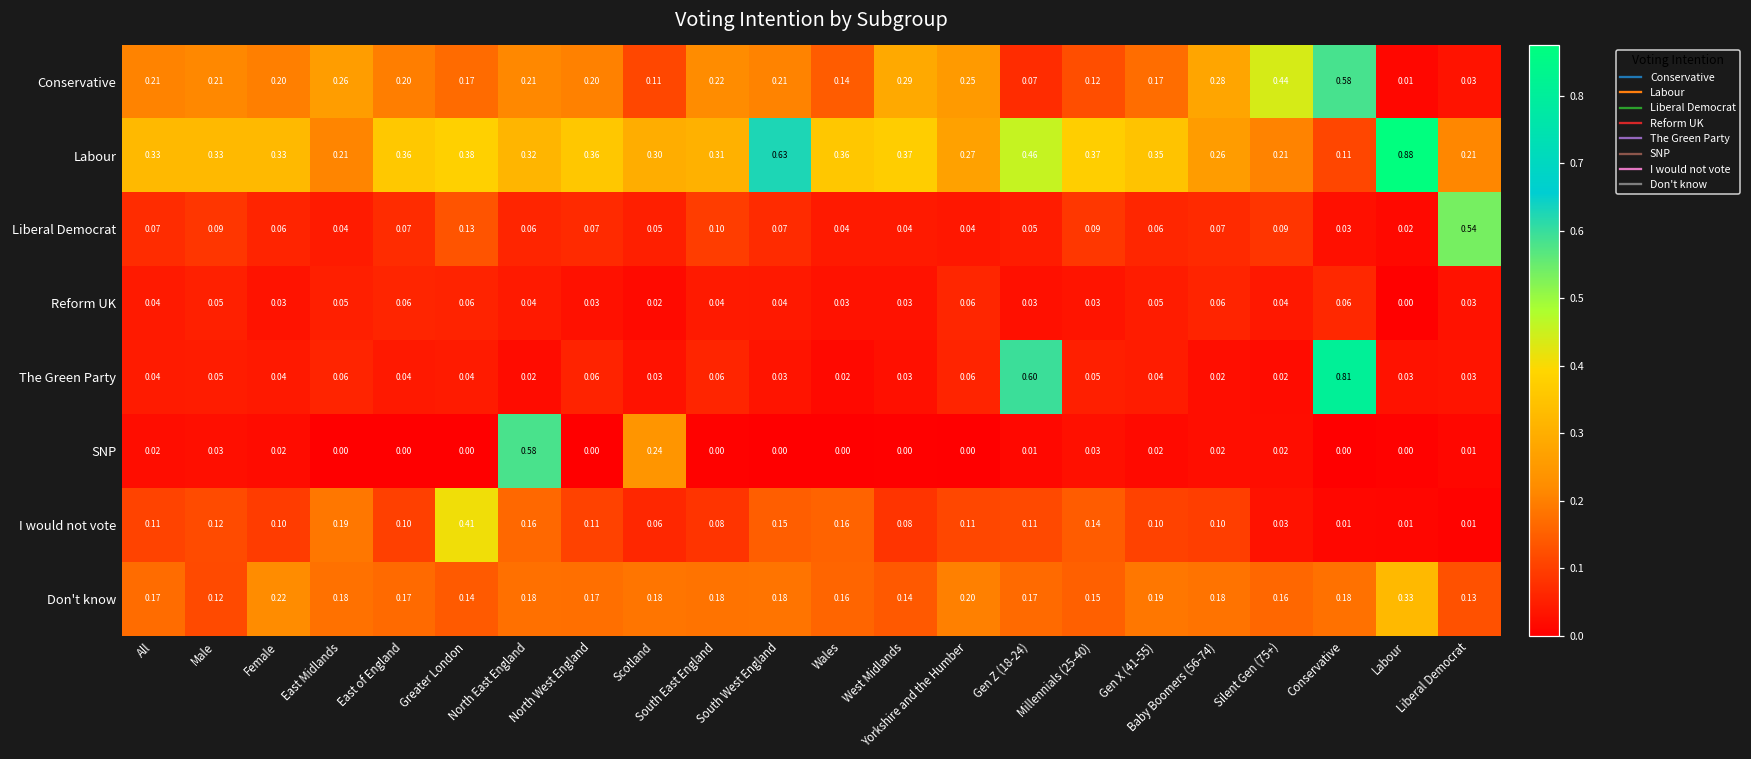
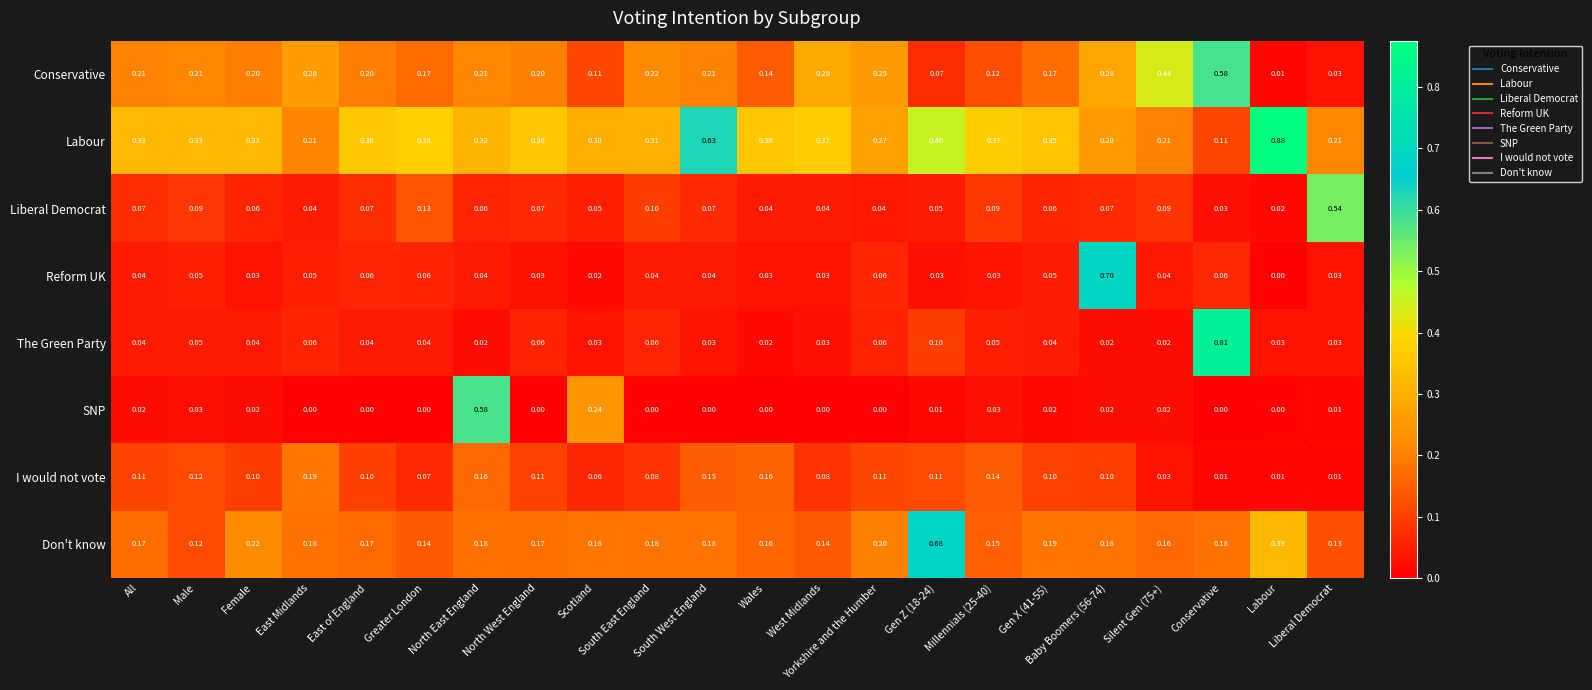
Reform UK, Baby Boomers (56-74): 0.06 -> 0.70
The Green Party, Gen Z (18-24): 0.60 -> 0.10
I would not vote, Greater London: 0.41 -> 0.07
Don't know, Gen Z (18-24): 0.17 -> 0.68
